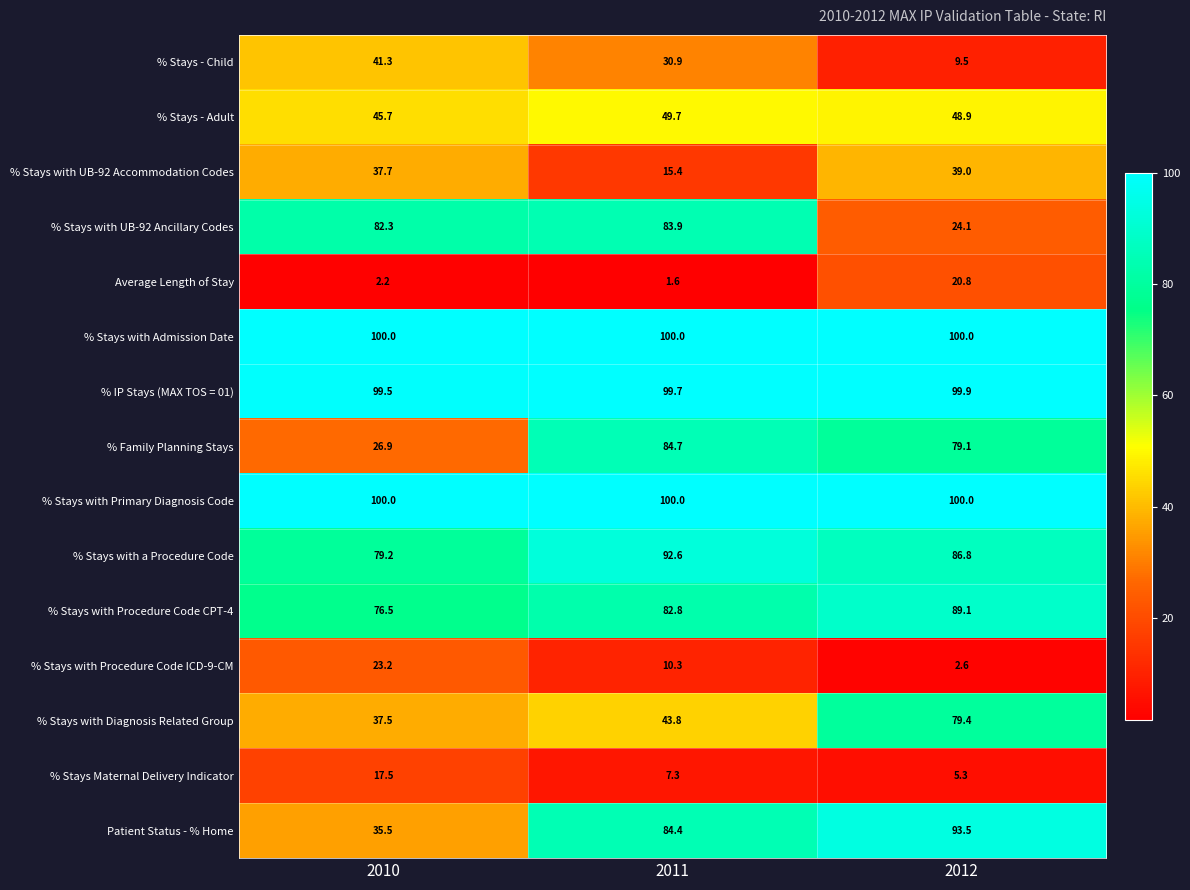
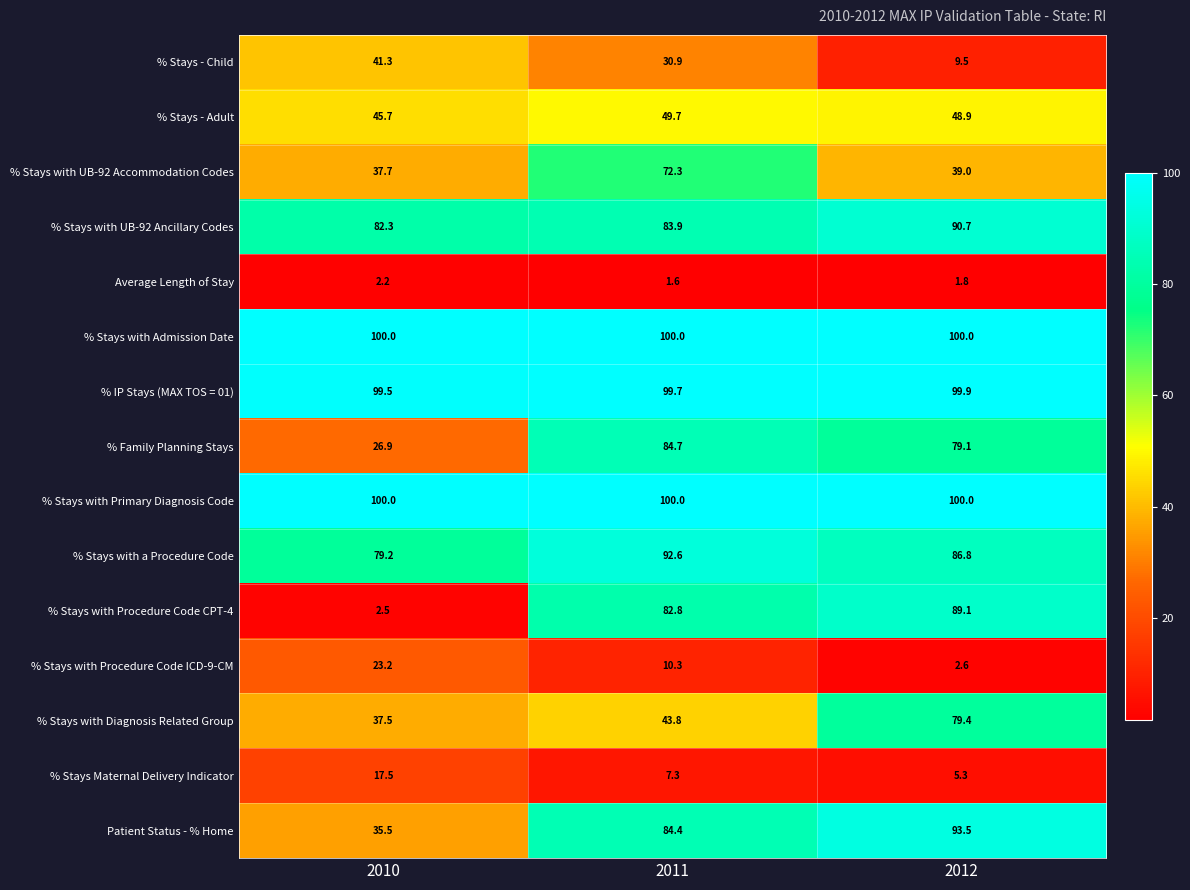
% Stays with UB-92 Accommodation Codes, 2011: 15.4 -> 72.3
% Stays with UB-92 Ancillary Codes, 2012: 24.1 -> 90.7
Average Length of Stay, 2012: 20.8 -> 1.8
% Stays with Procedure Code CPT-4, 2010: 76.5 -> 2.5
